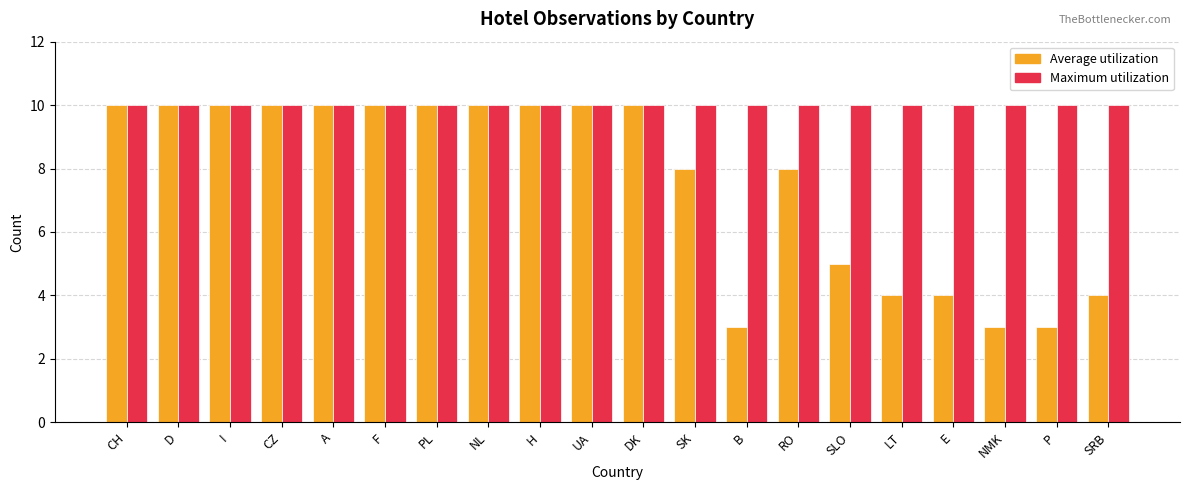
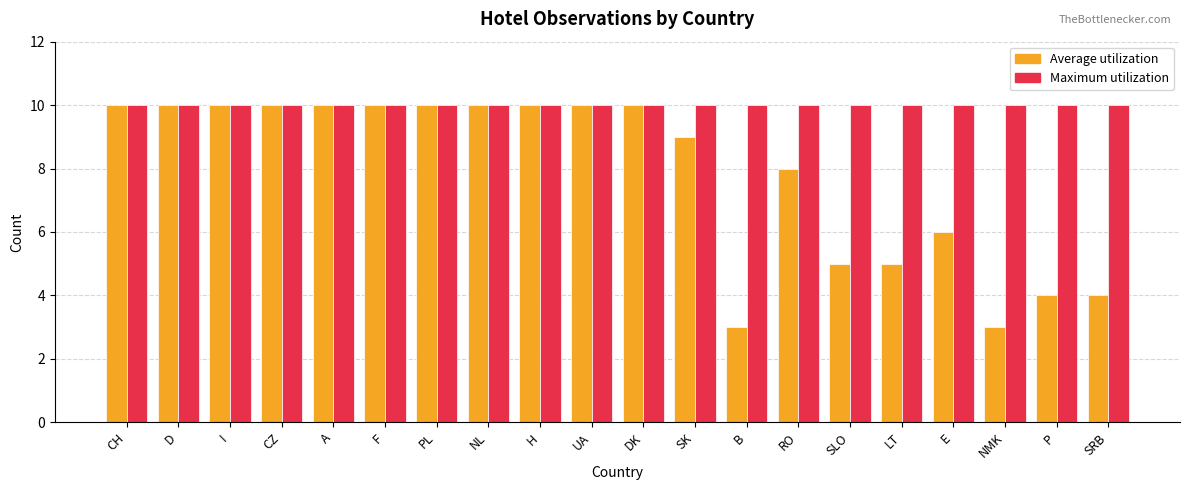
Average utilization, SK: 8 -> 9
Average utilization, LT: 4 -> 5
Average utilization, E: 4 -> 6
Average utilization, P: 3 -> 4
